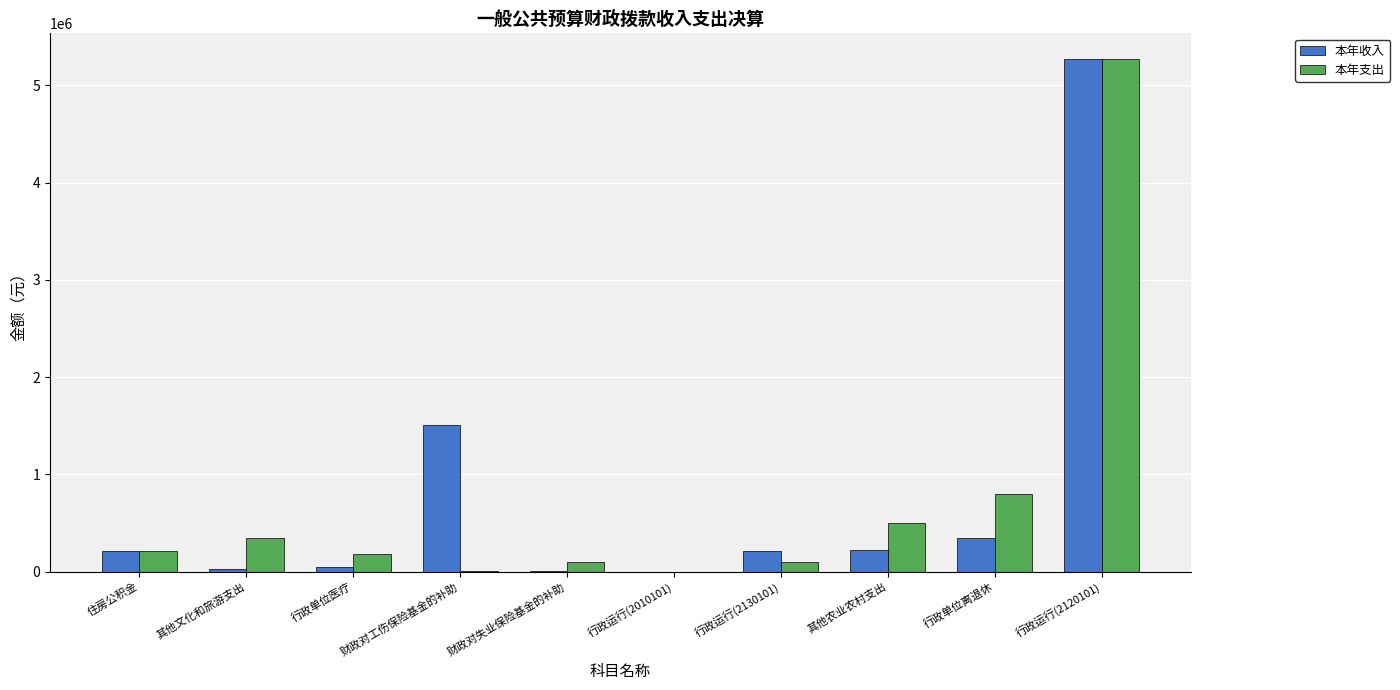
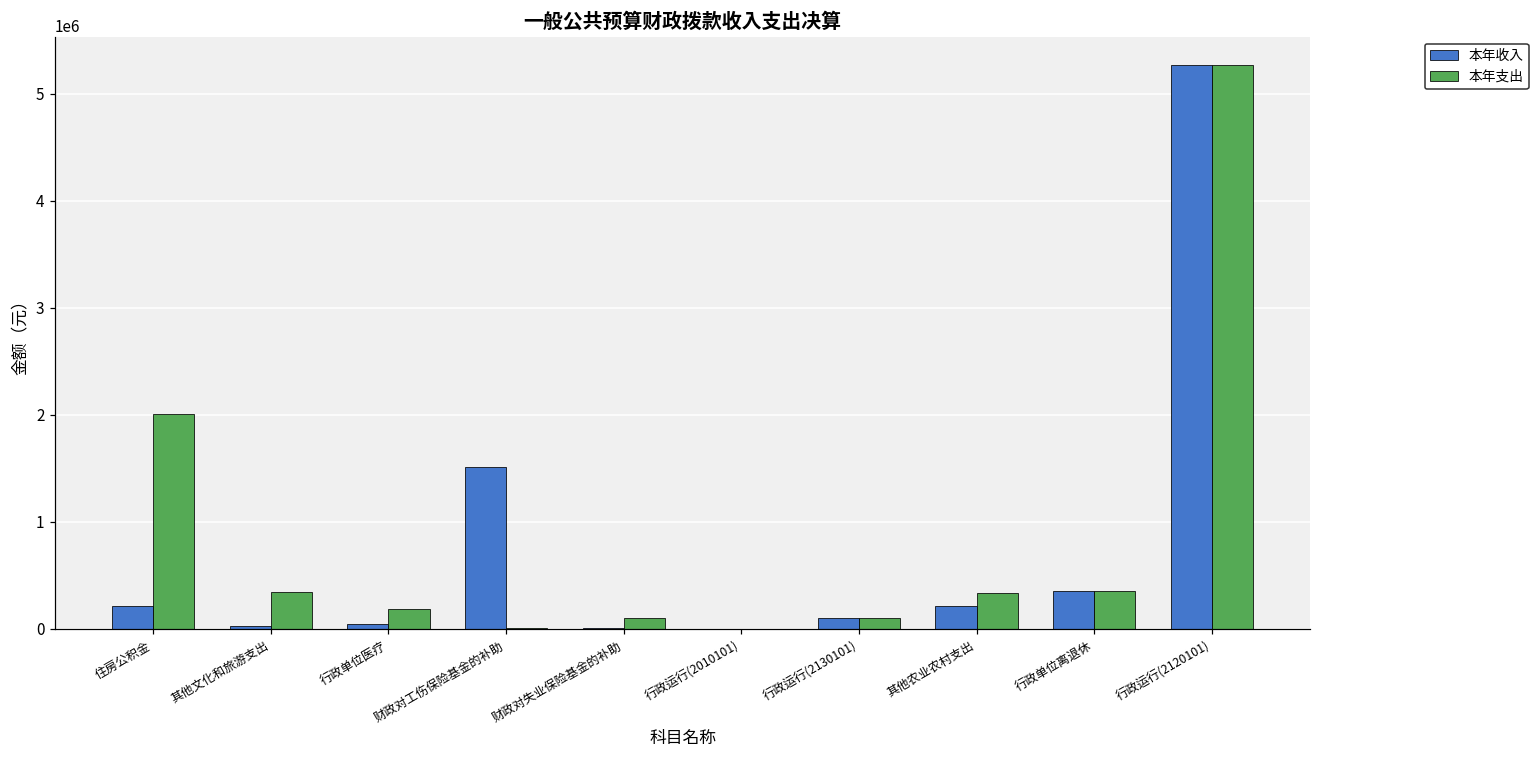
本年支出, 住房公积金: 200000 -> 2000000
本年收入, 行政运行(2130101): 200000 -> 100000
本年支出, 其他农业农村支出: 500000 -> 300000
本年支出, 行政单位离退休: 800000 -> 300000
